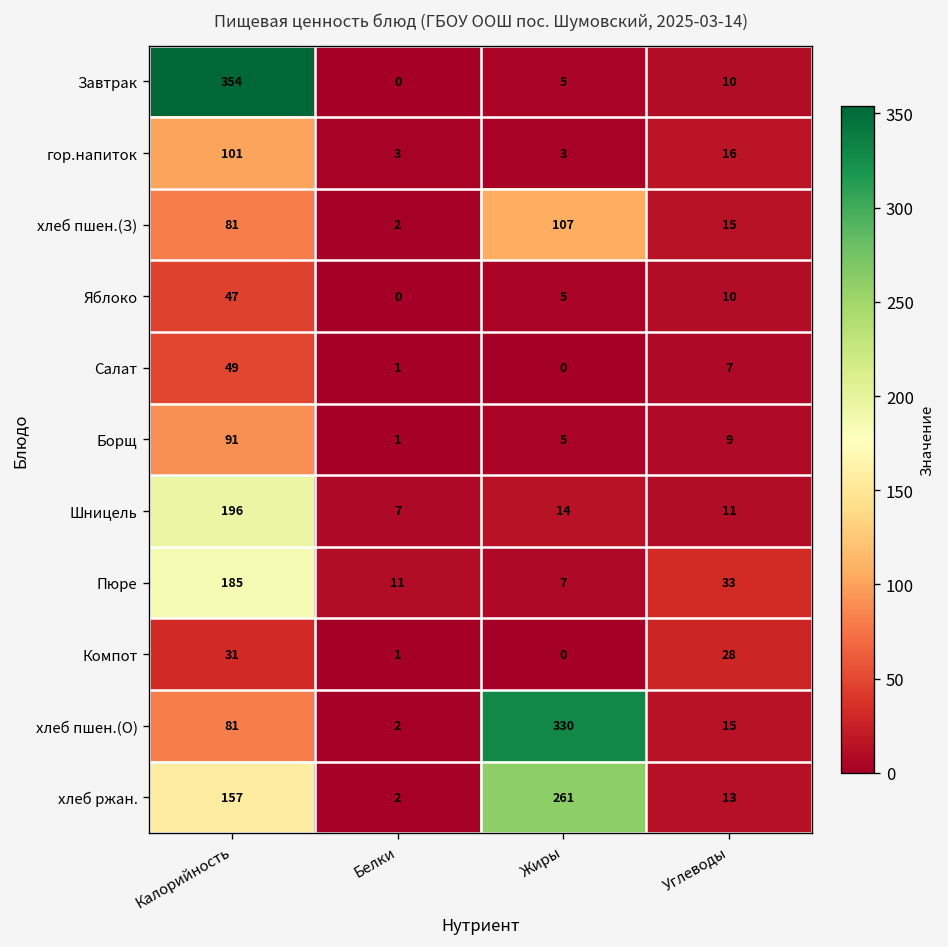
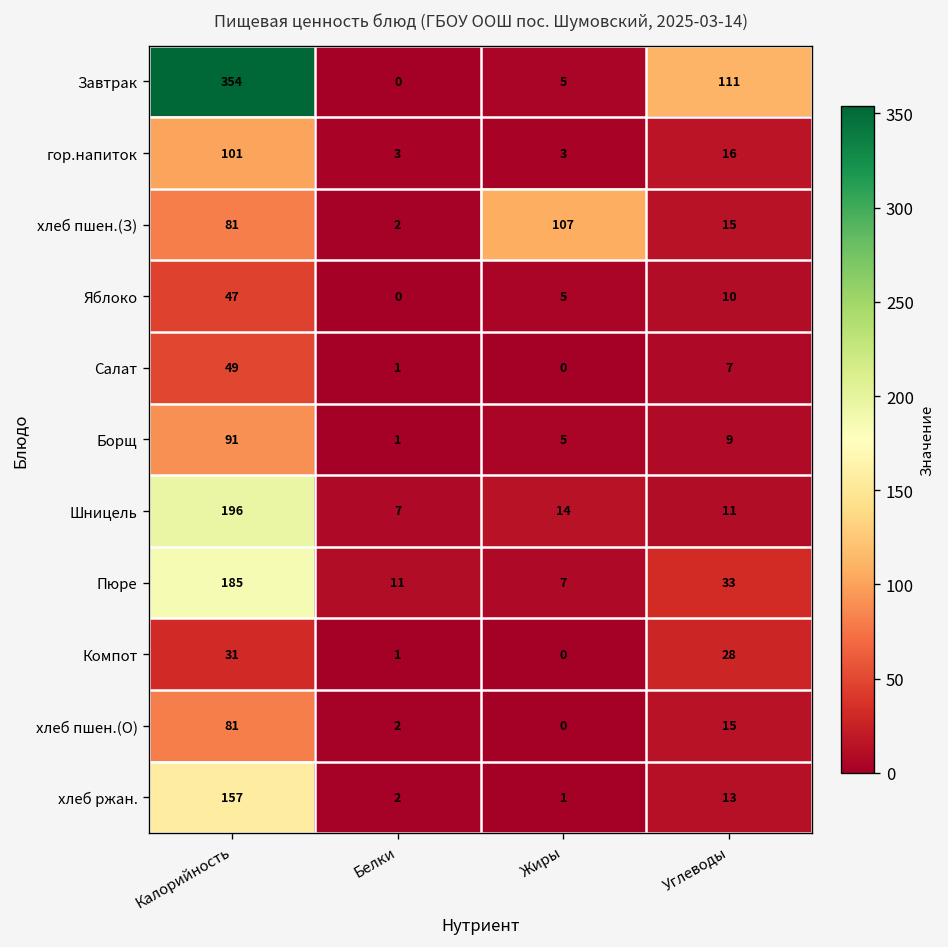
Завтрак, Углеводы: 10 -> 111
хлеб пшен.(О), Жиры: 330 -> 0
хлеб ржан., Жиры: 261 -> 1
